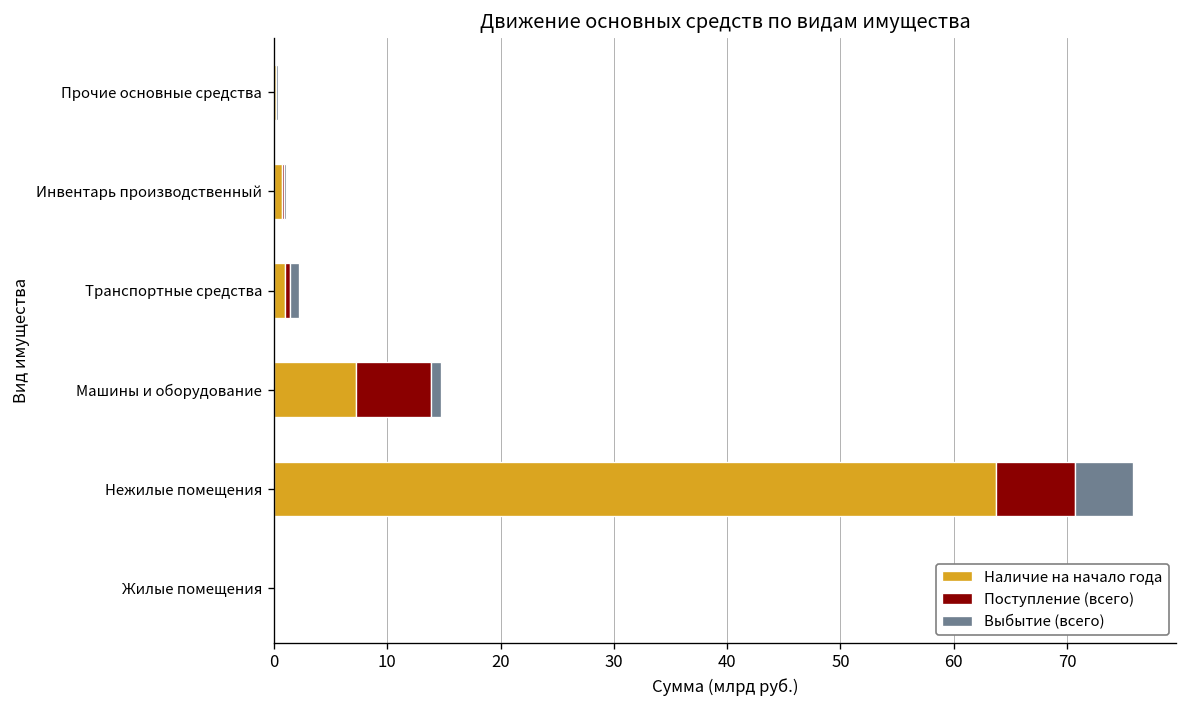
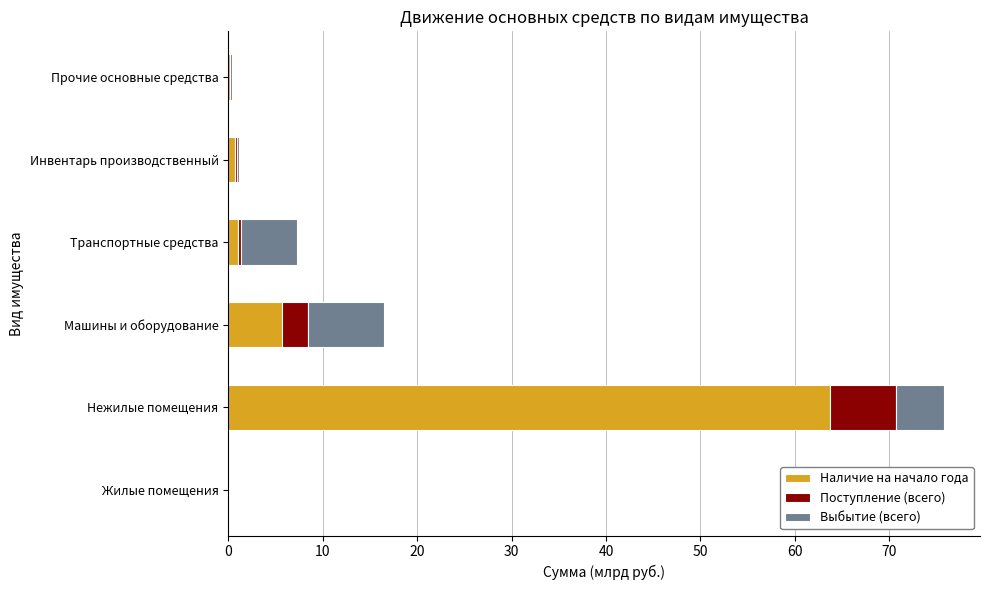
Выбытие (всего), Транспортные средства: 1 -> 6
Наличие на начало года, Машины и оборудование: 7 -> 6
Поступление (всего), Машины и оборудование: 7 -> 3
Выбытие (всего), Машины и оборудование: 1 -> 8
